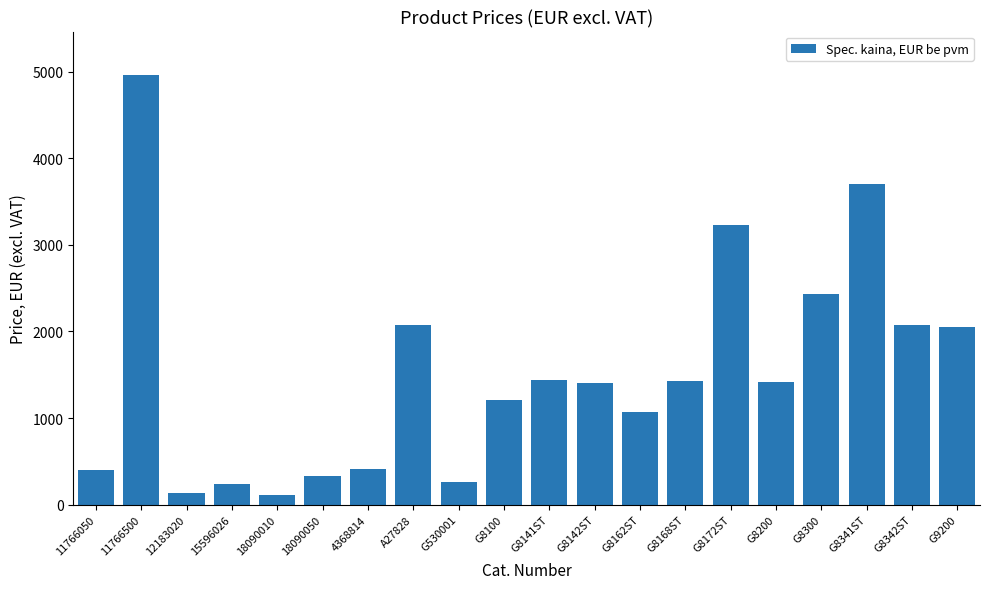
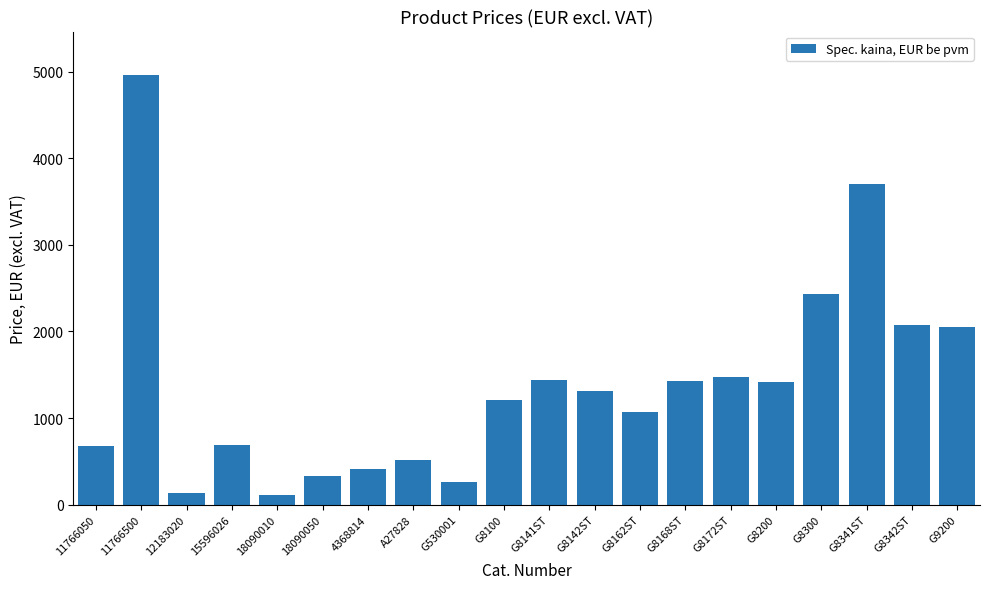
11766050: 400 -> 700
15596026: 200 -> 700
A27828: 2100 -> 500
G8142ST: 1400 -> 1300
G8172ST: 3200 -> 1500
